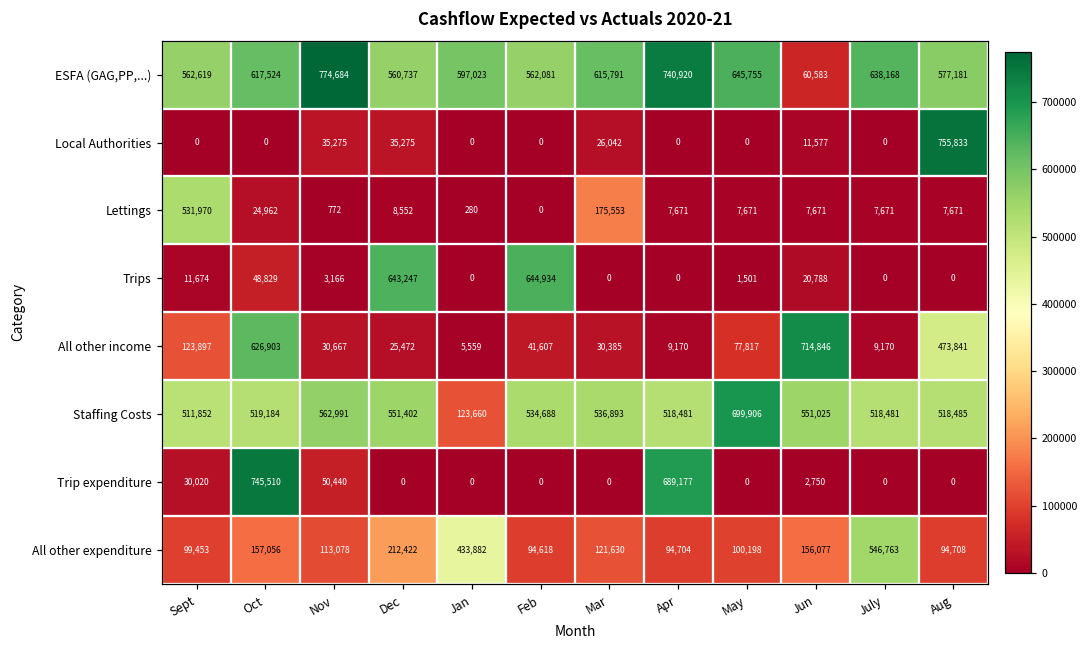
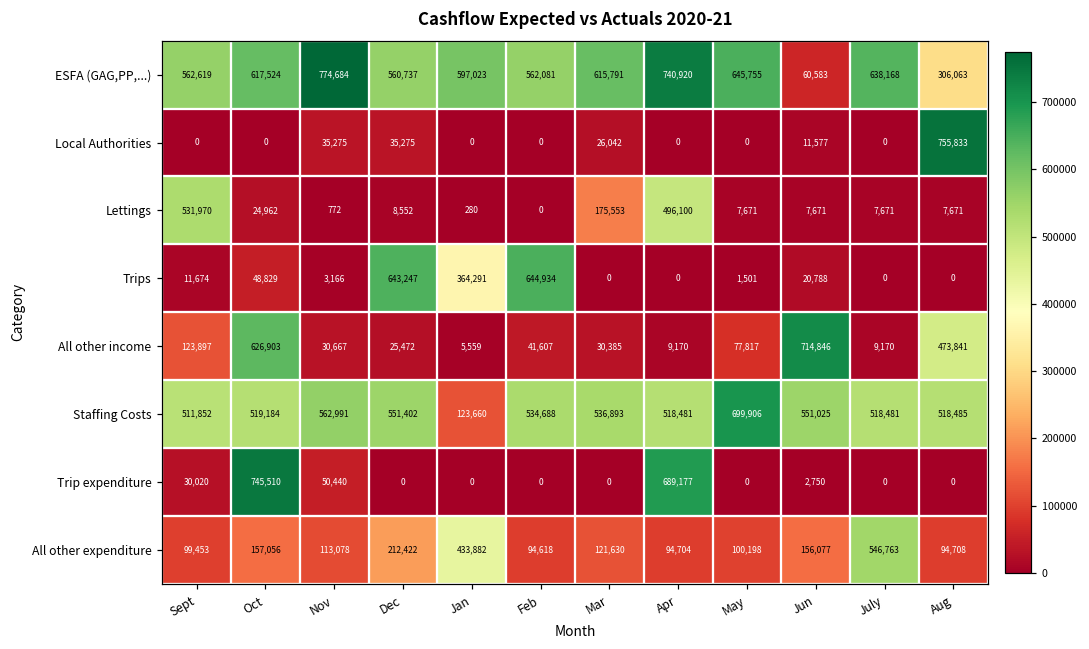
ESFA (GAG,PP,...), Aug: 577,181 -> 306,063
Lettings, Apr: 7,671 -> 496,100
Trips, Jan: 0 -> 364,291
